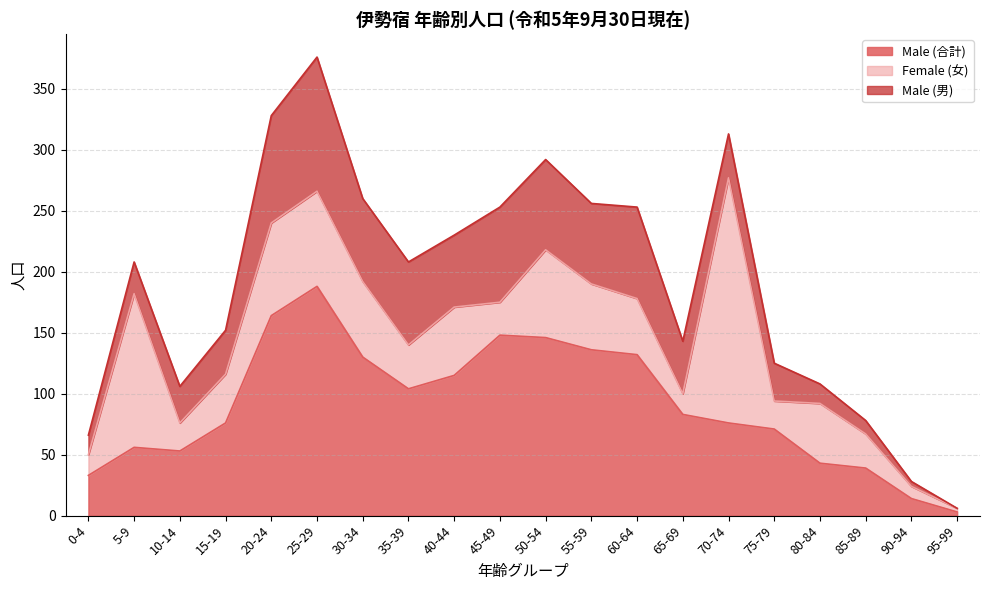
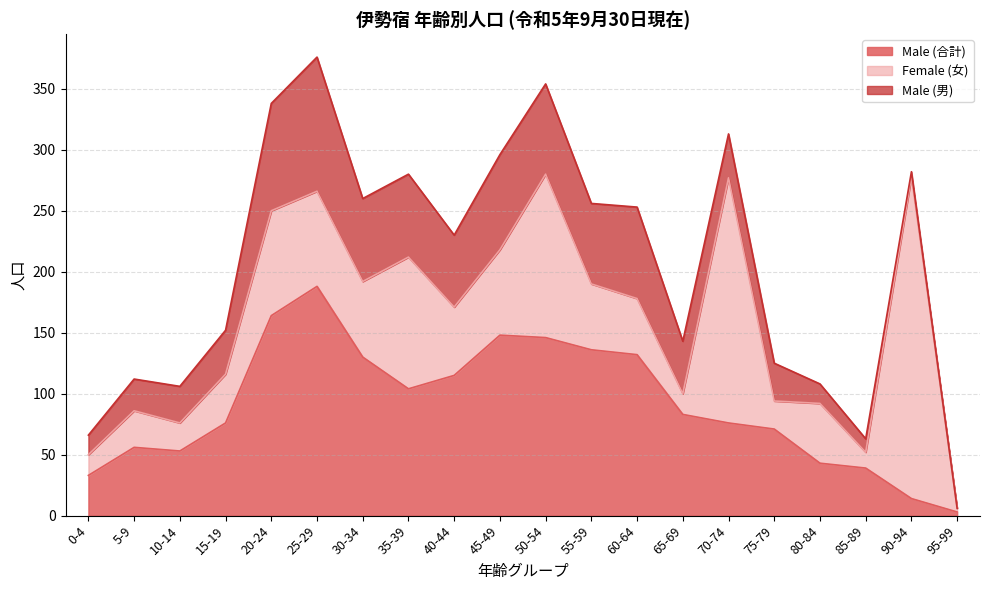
Female (女), 5-9: 126 -> 30
Female (女), 20-24: 76 -> 86
Female (女), 35-39: 36 -> 108
Female (女), 45-49: 27 -> 70
Female (女), 50-54: 72 -> 134
Female (女), 85-89: 28 -> 13
Female (女), 90-94: 10 -> 264
